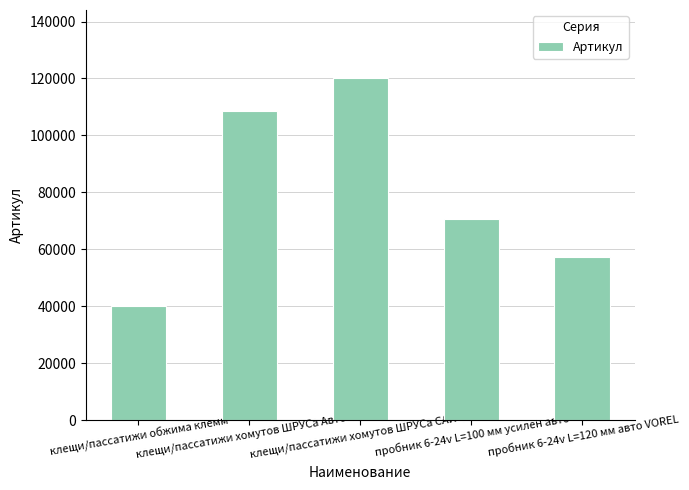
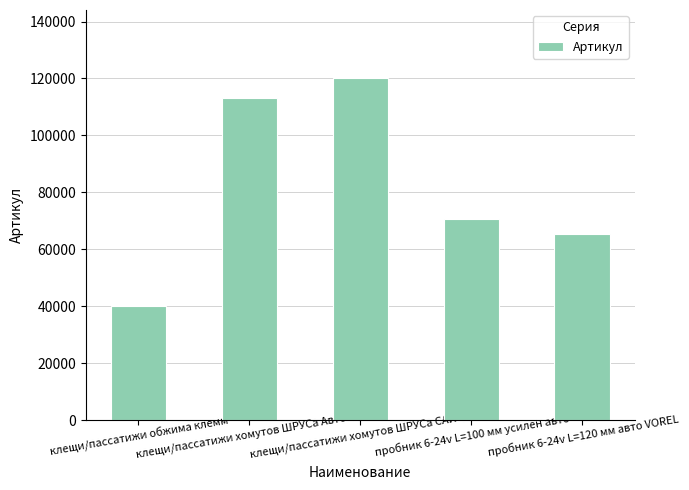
клещи/пассатижи хомутов ШРУСа Автом-2: 109000 -> 113000
пробник 6-24v L=120 мм авто VOREL: 57000 -> 65000
